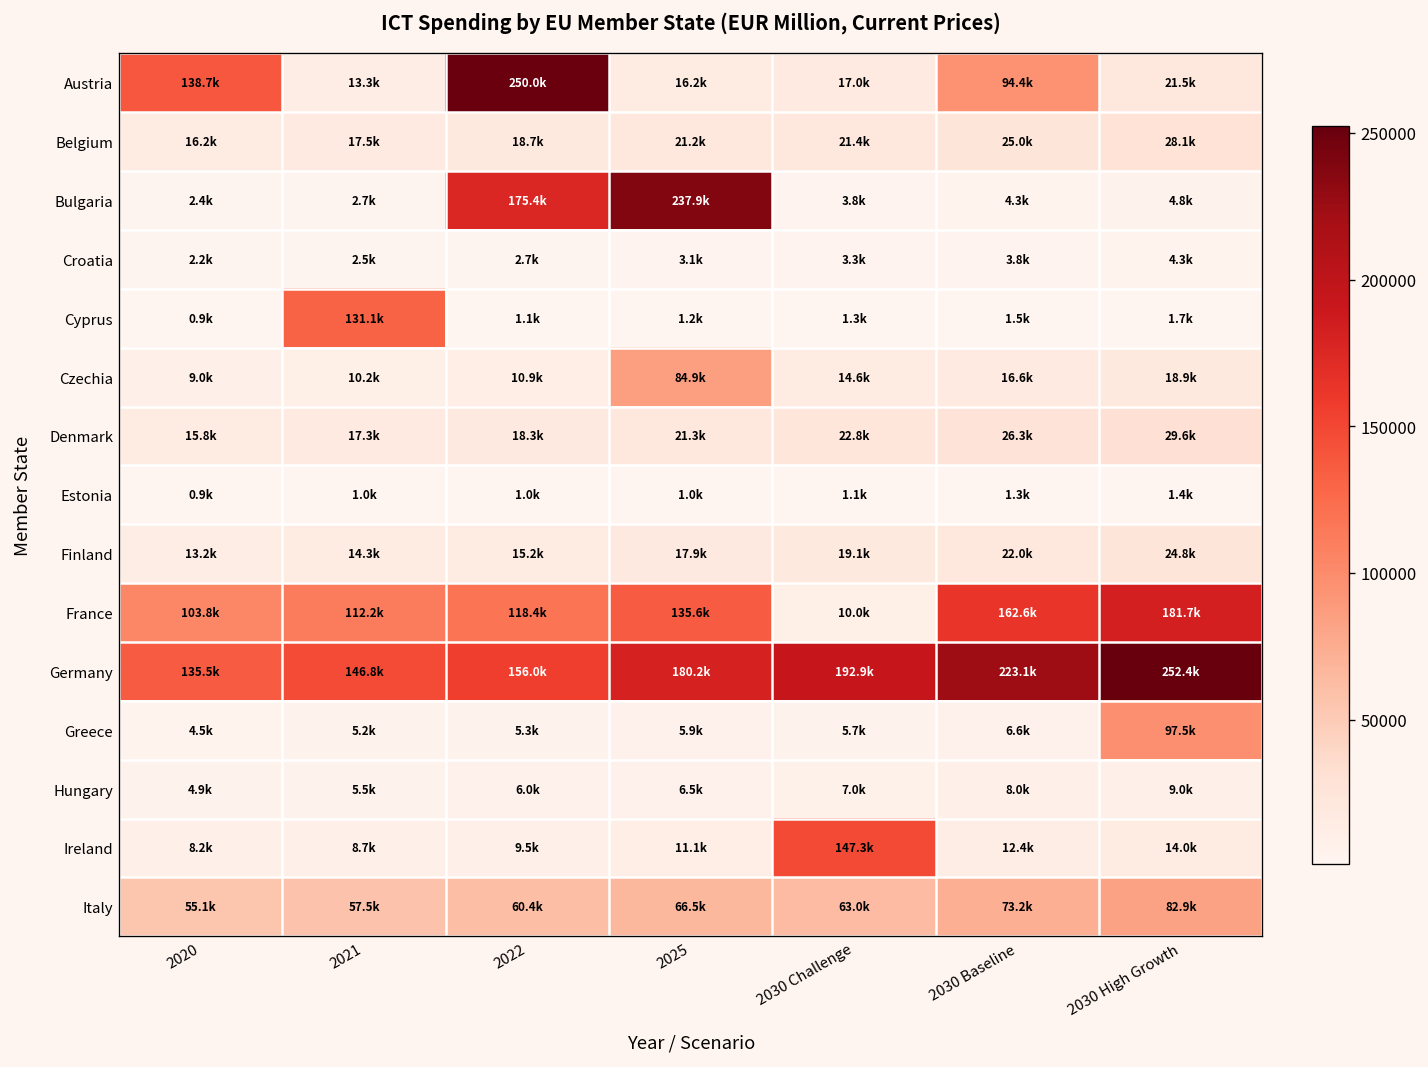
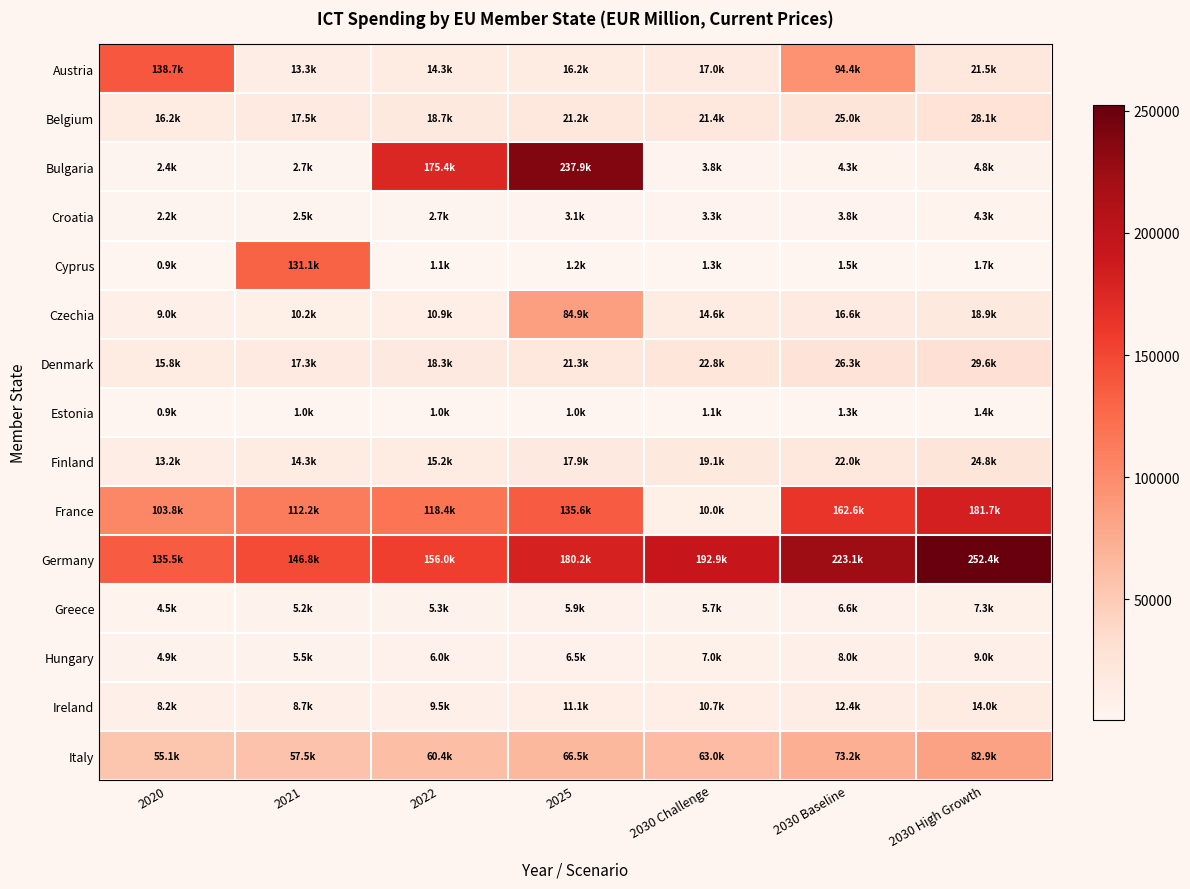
Austria, 2022: 250.0k -> 14.3k
Greece, 2030 High Growth: 97.5k -> 7.3k
Ireland, 2030 Challenge: 147.3k -> 10.7k
